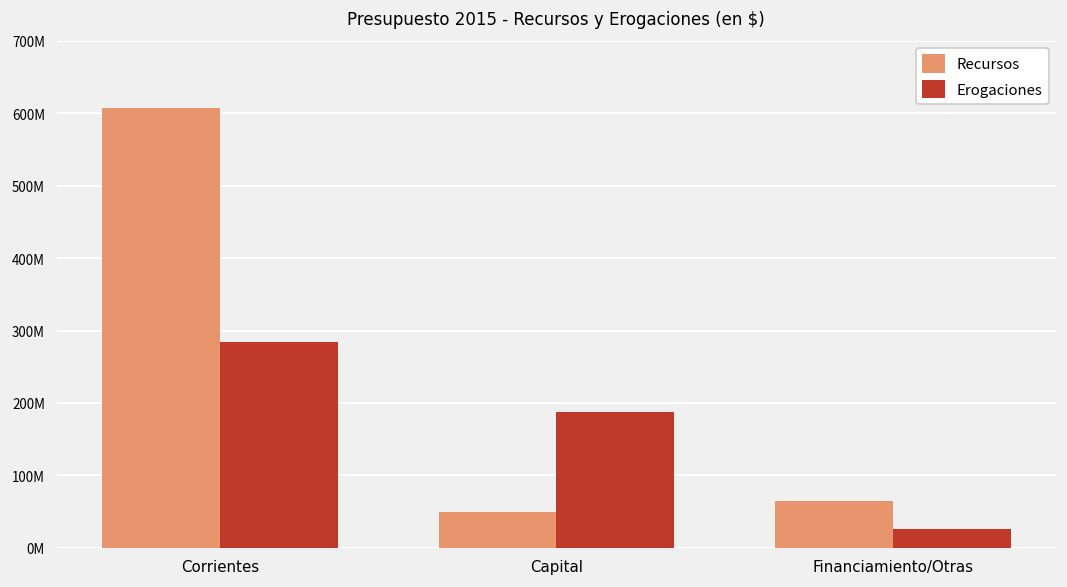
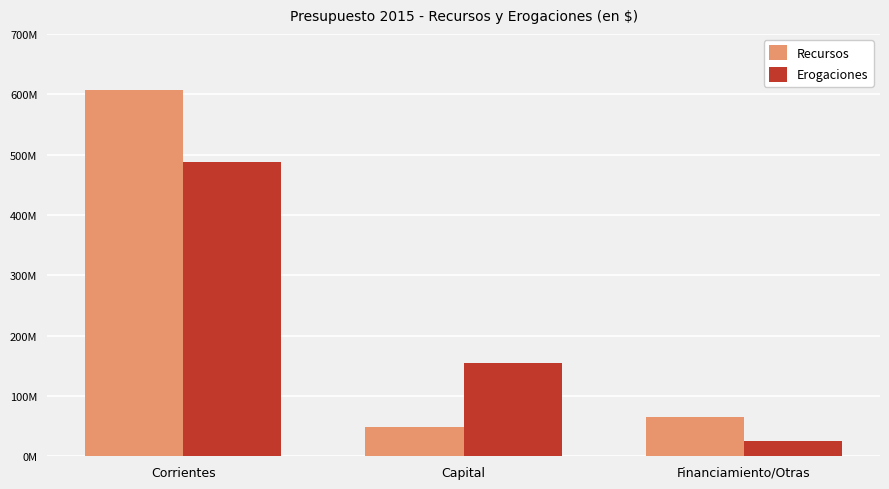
Erogaciones, Corrientes: 280000000 -> 490000000
Erogaciones, Capital: 190000000 -> 150000000
